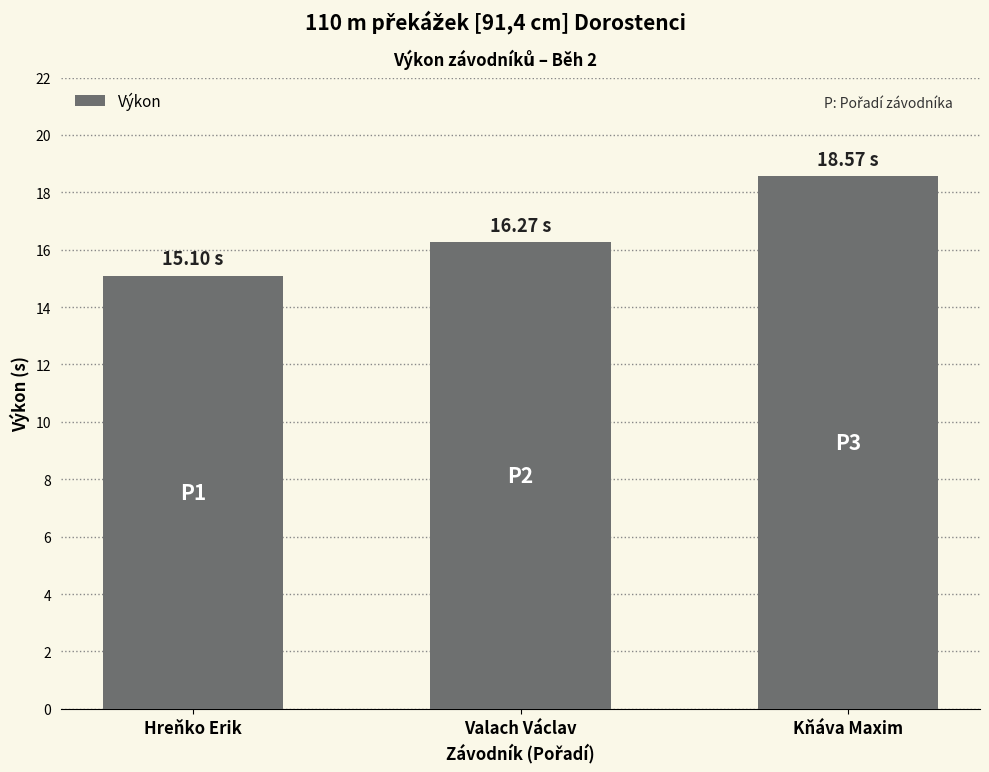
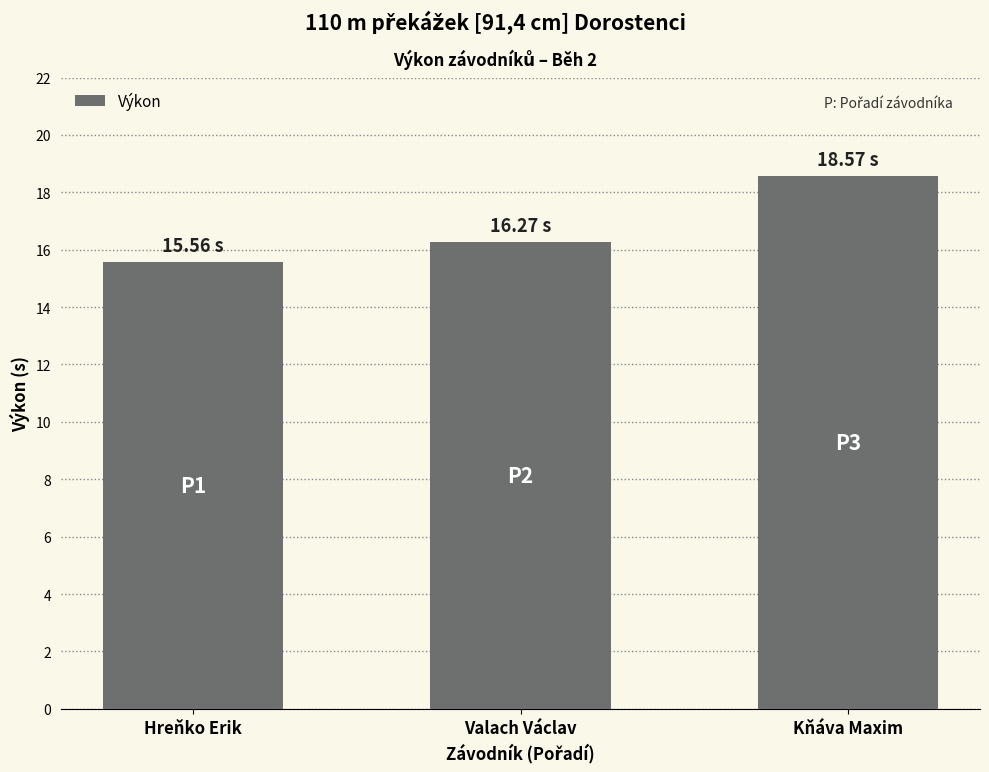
Hreňko Erik: 15.10 -> 15.56
